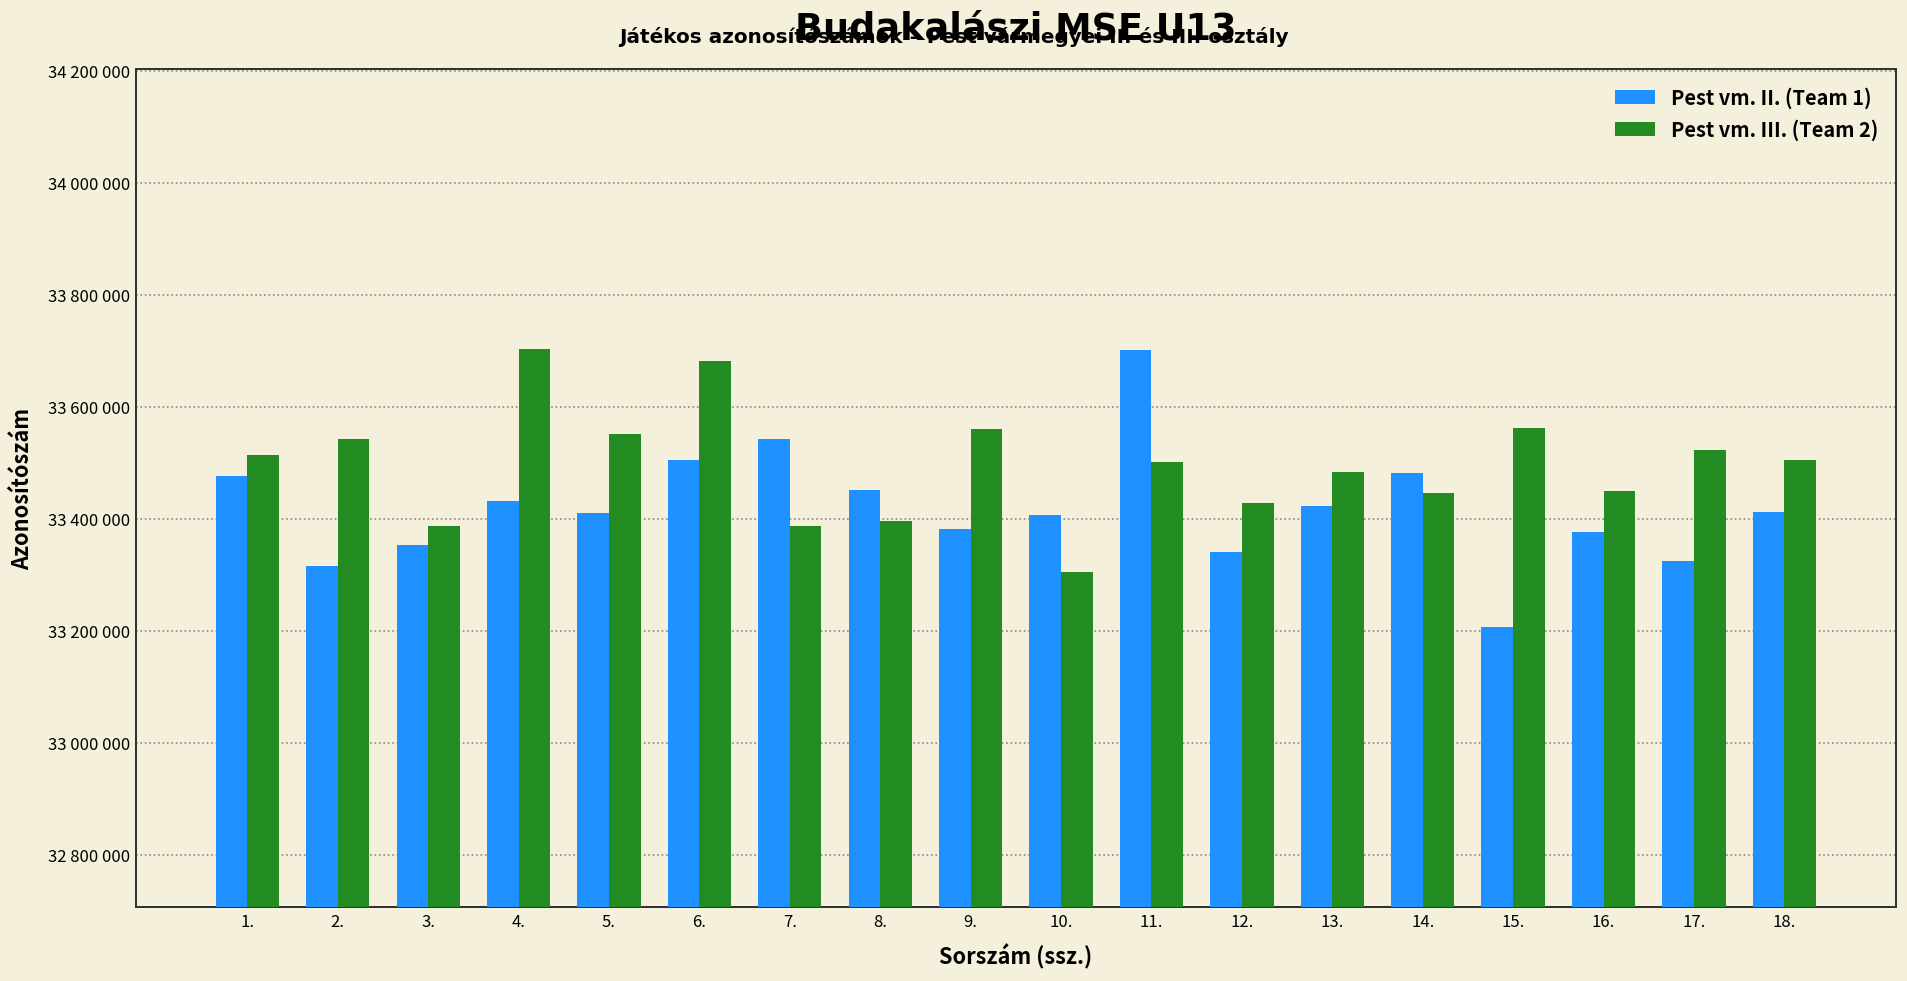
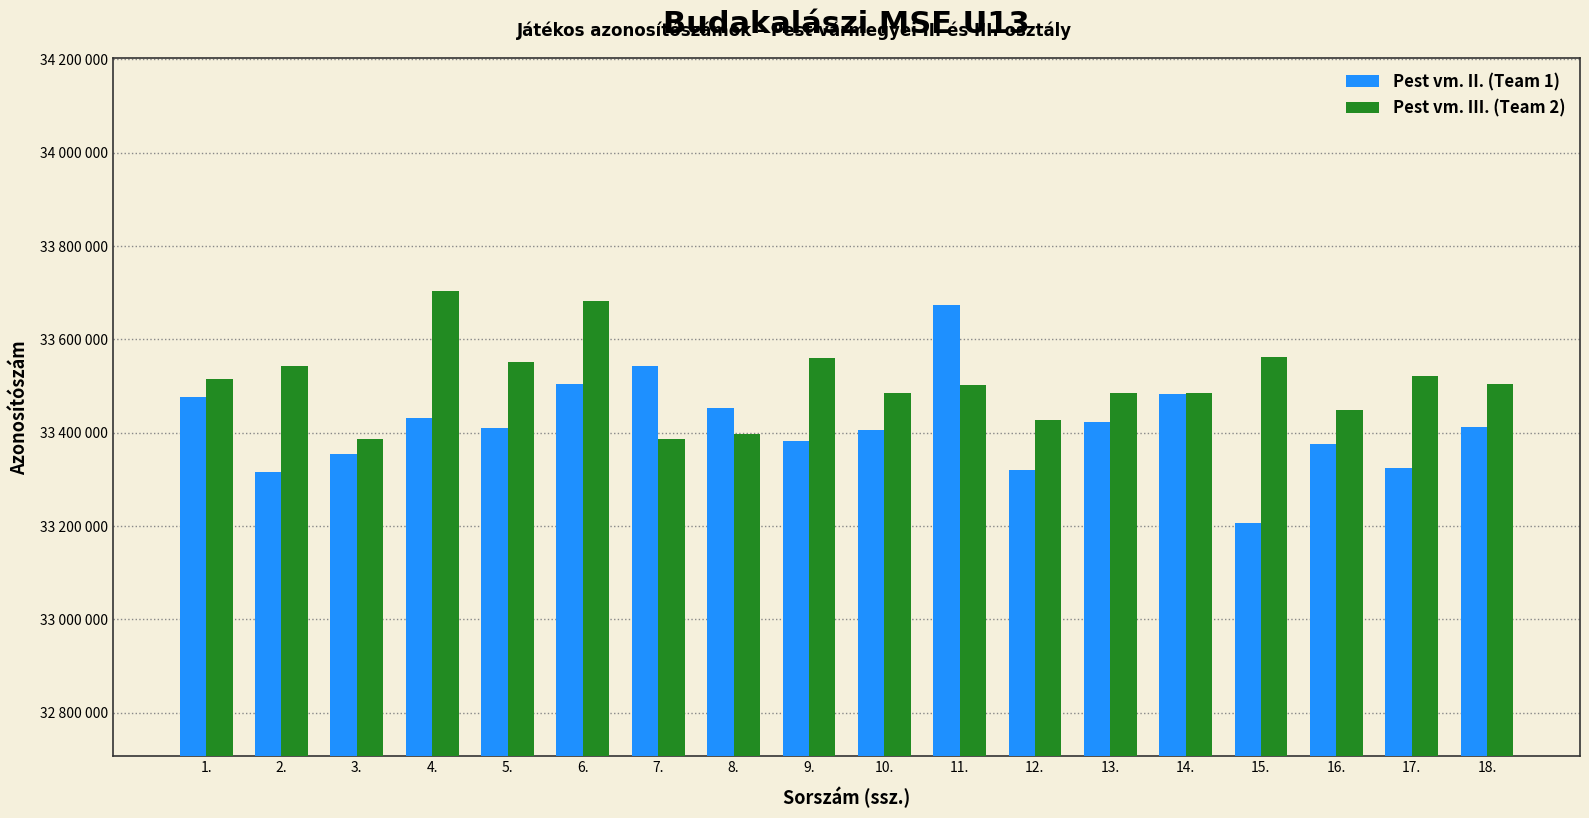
Pest vm. III. (Team 2), 10.: 33300000 -> 33480000
Pest vm. II. (Team 1), 11.: 33700000 -> 33670000
Pest vm. II. (Team 1), 12.: 33340000 -> 33320000
Pest vm. III. (Team 2), 14.: 33450000 -> 33480000
